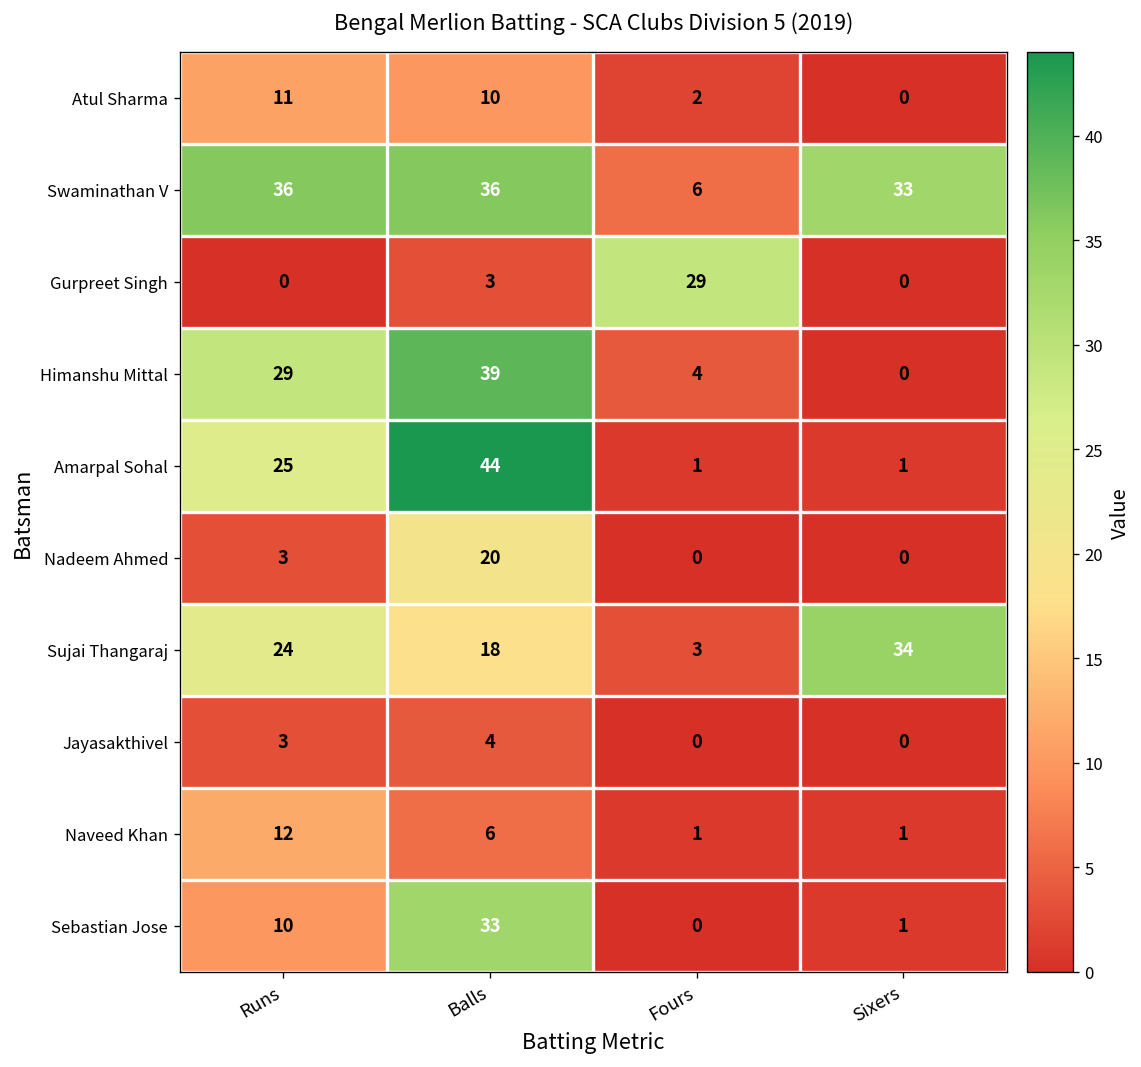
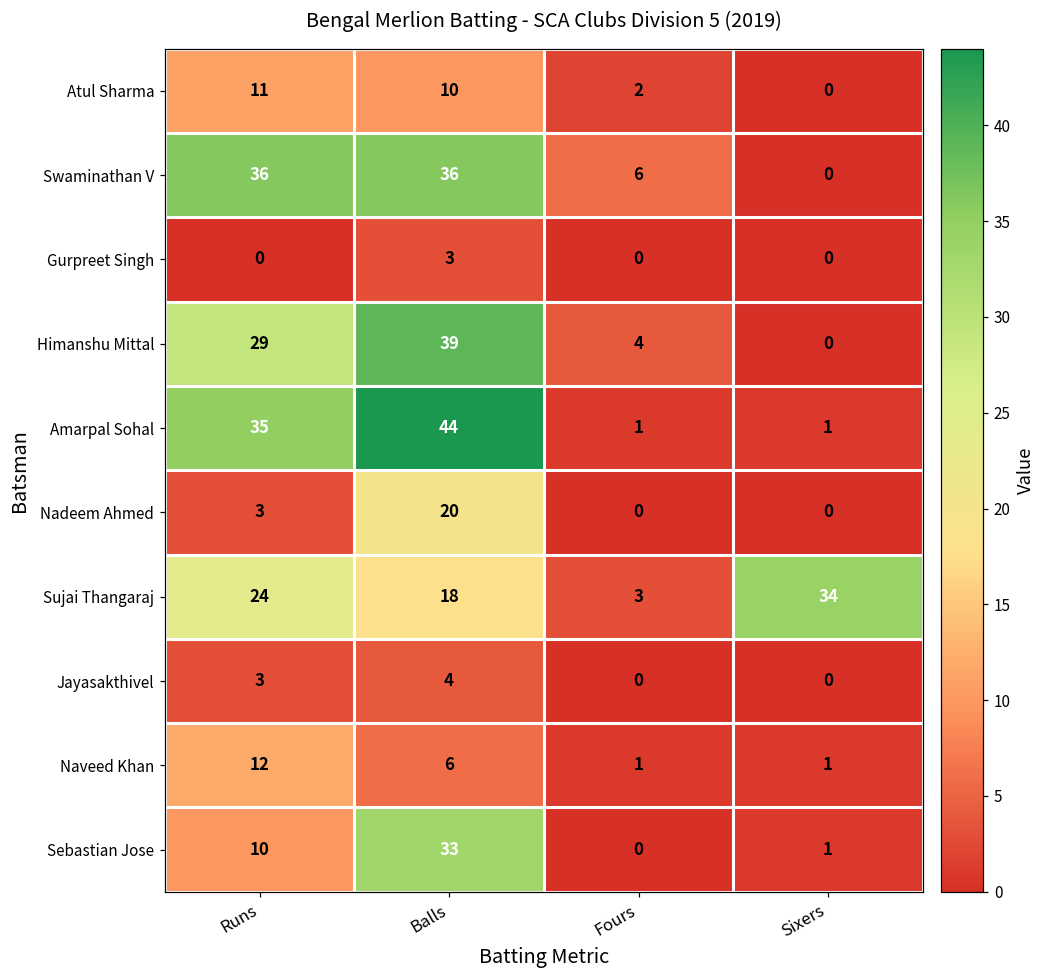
Swaminathan V, Sixers: 33 -> 0
Gurpreet Singh, Fours: 29 -> 0
Amarpal Sohal, Runs: 25 -> 35
